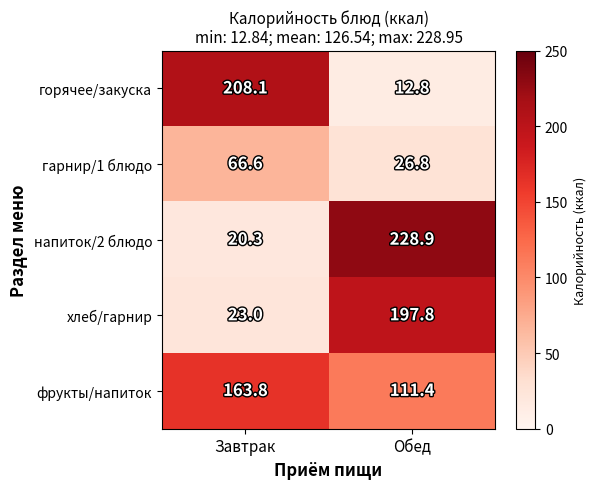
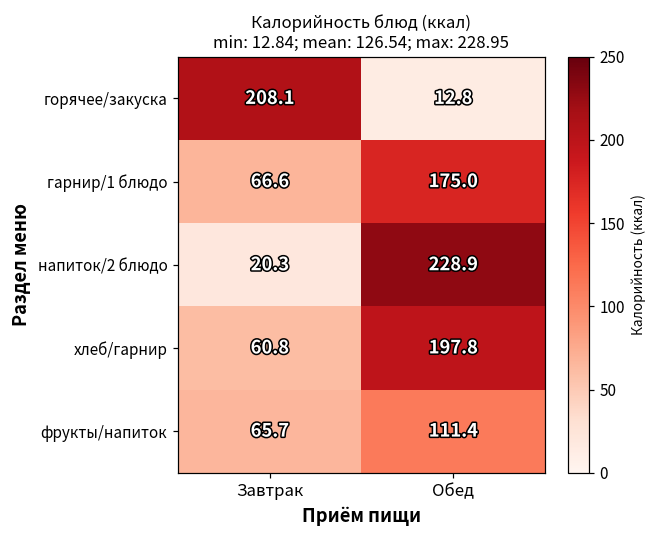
гарнир/1 блюдо, Обед: 26.8 -> 175.0
хлеб/гарнир, Завтрак: 23.0 -> 60.8
фрукты/напиток, Завтрак: 163.8 -> 65.7
